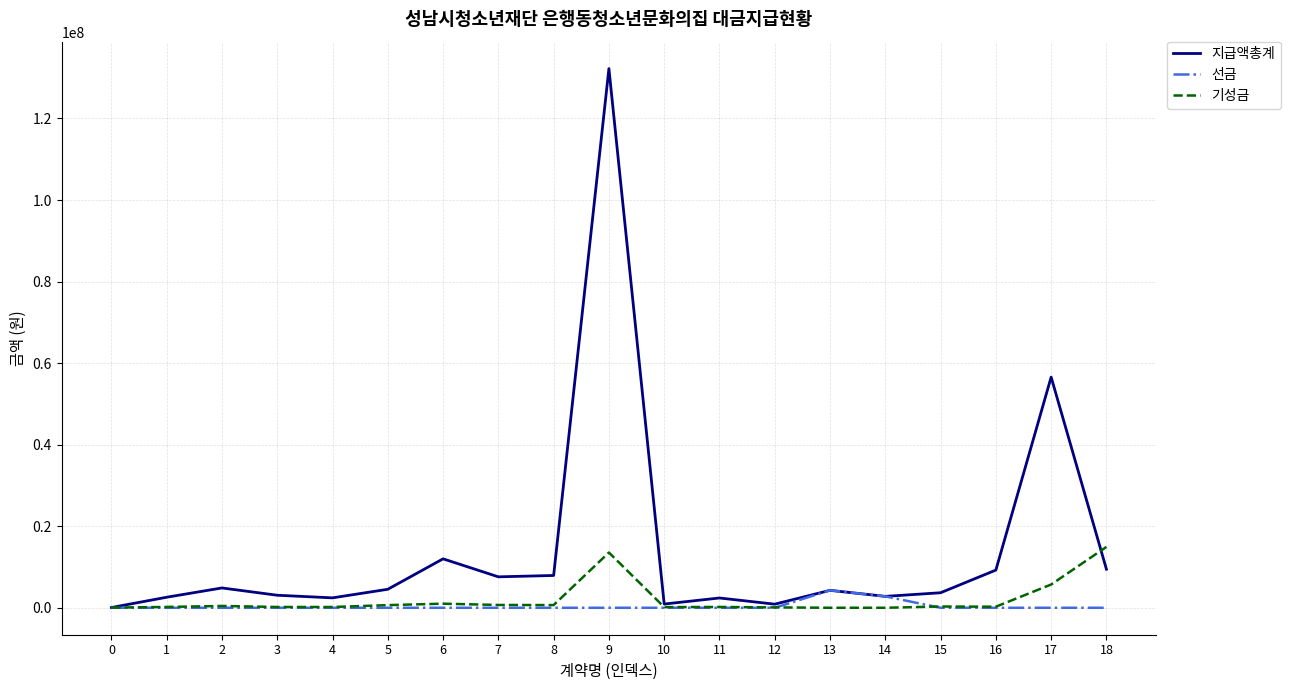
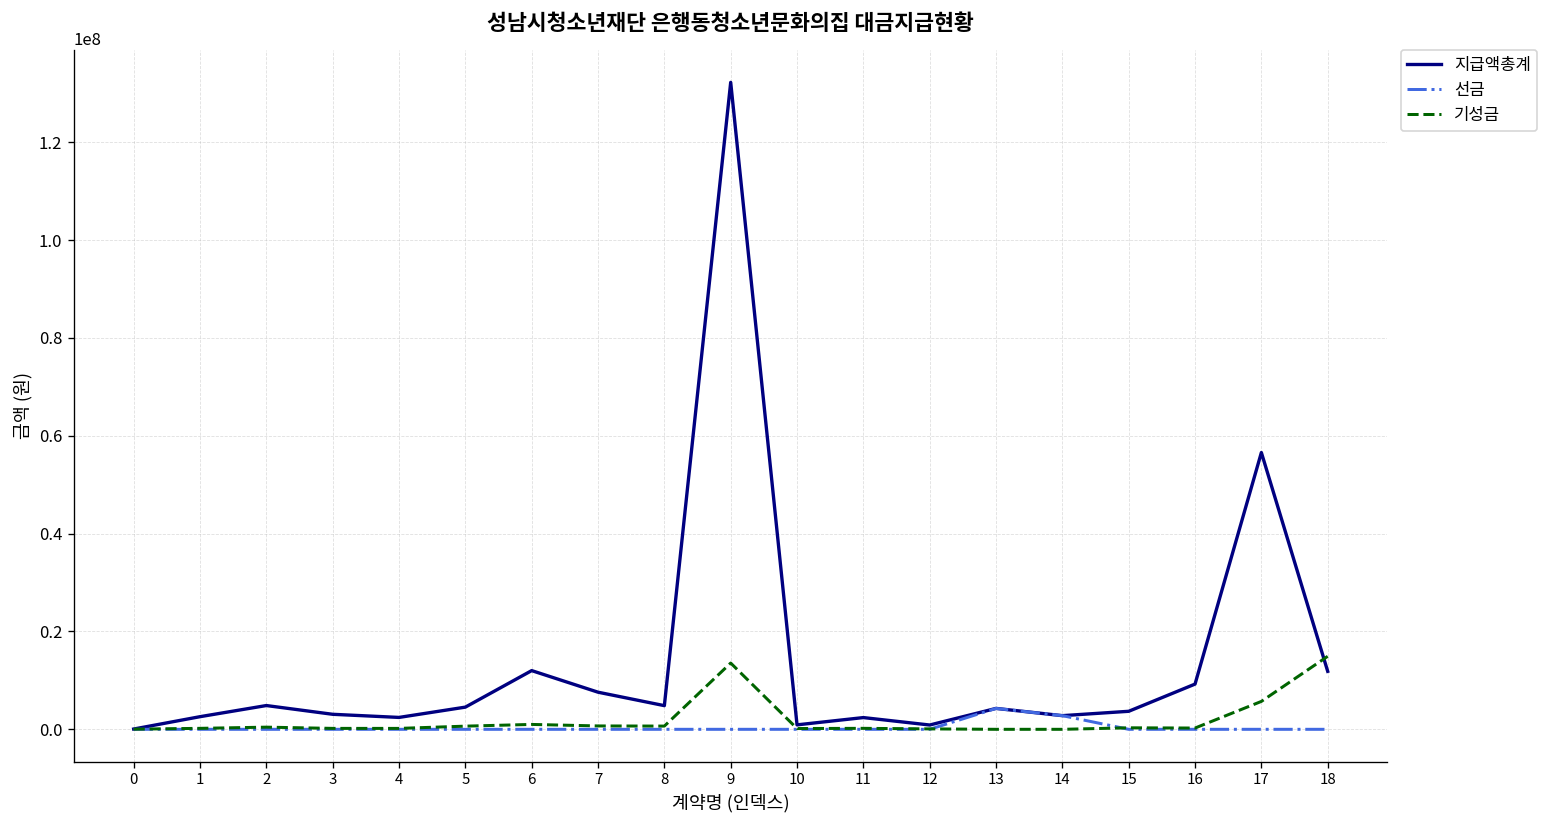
지급액총계, 8: 8000000 -> 5000000
지급액총계, 18: 9000000 -> 12000000
